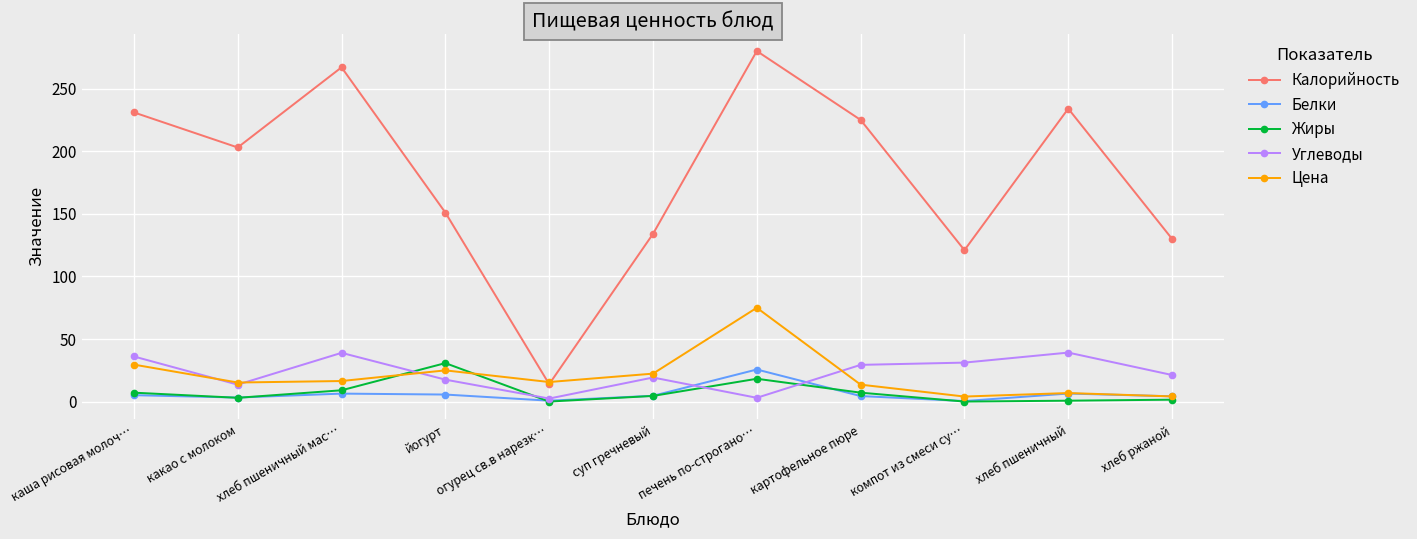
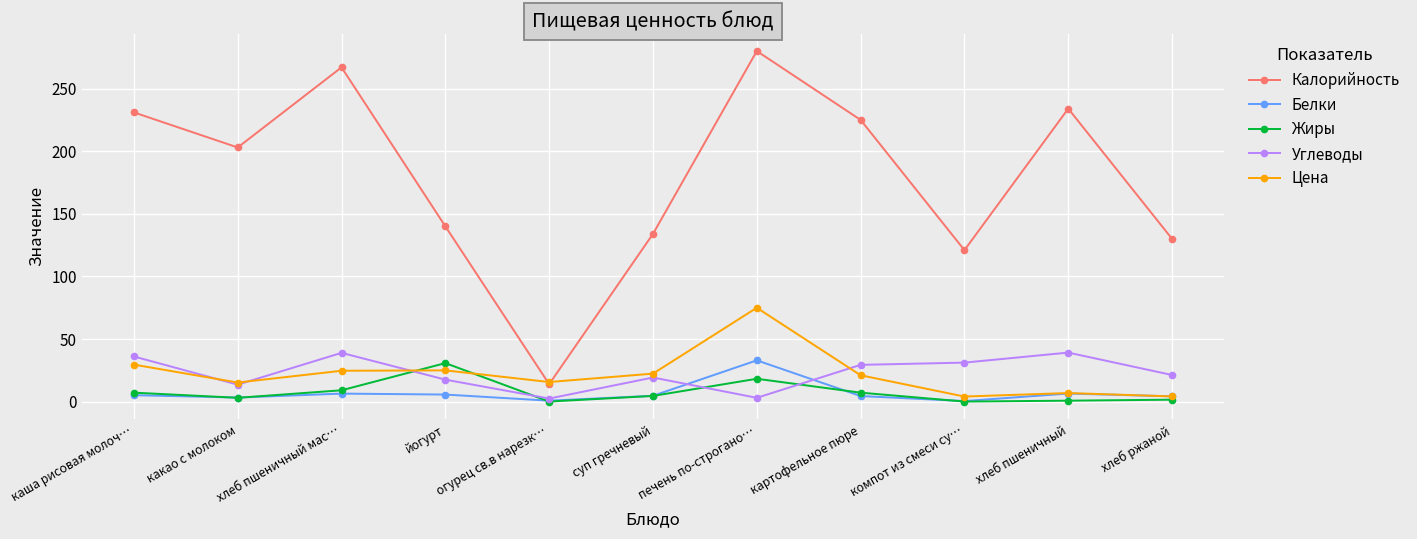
Цена, хлеб пшеничный мас…: 17 -> 25
Калорийность, йогурт: 151 -> 140
Белки, печень по-строгано…: 26 -> 33
Цена, картофельное пюре: 14 -> 21
